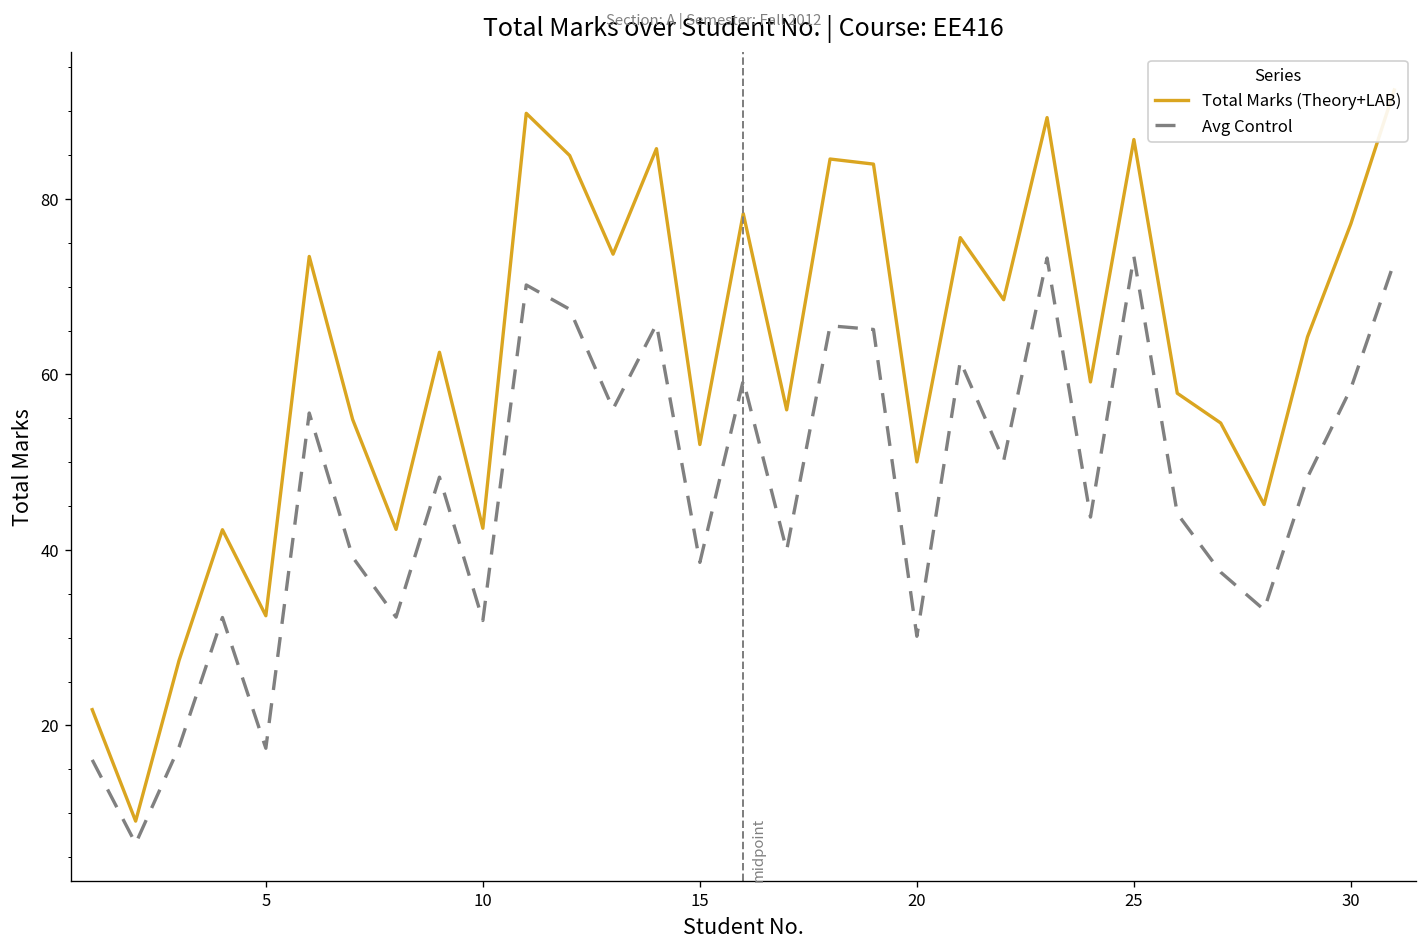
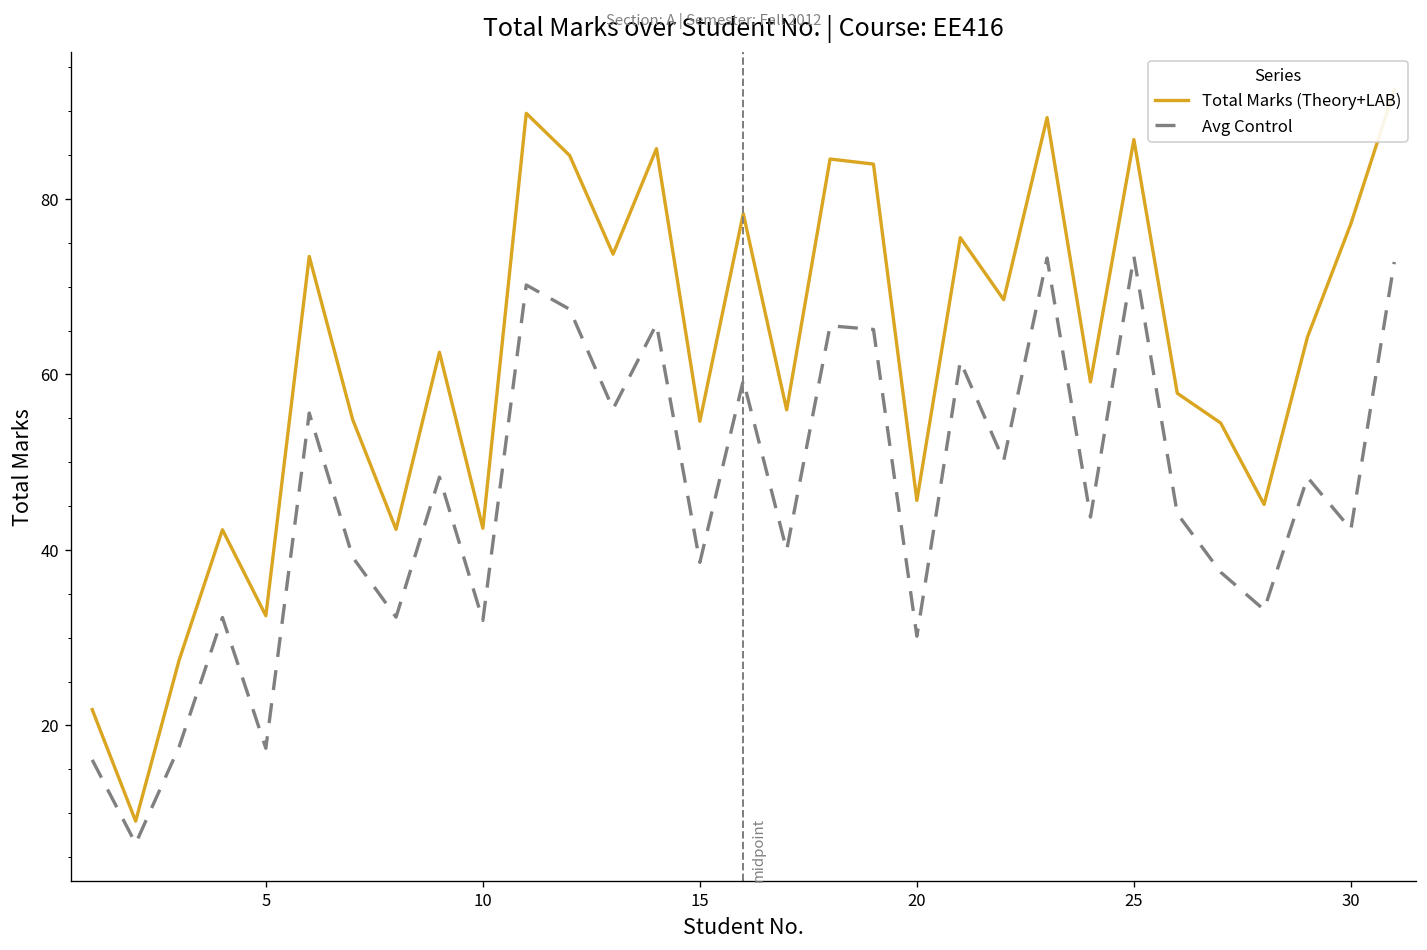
Total Marks (Theory+LAB), 15: 52 -> 55
Total Marks (Theory+LAB), 20: 50 -> 46
Avg Control, 30: 58 -> 42
